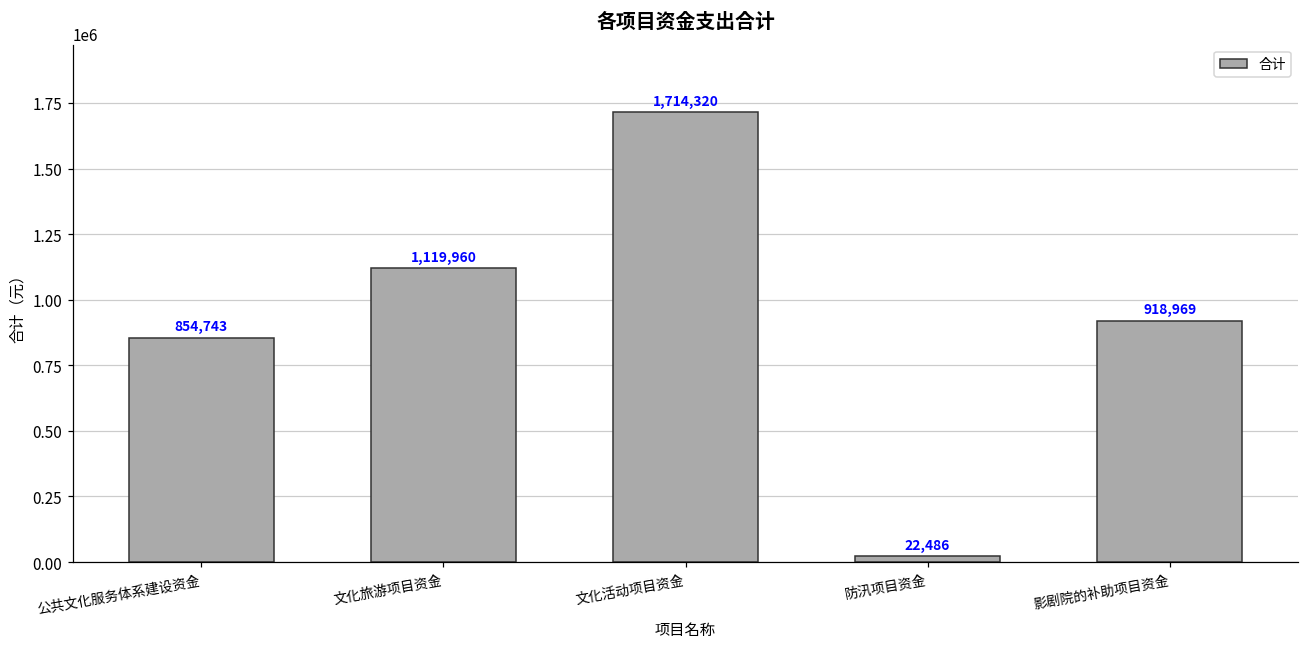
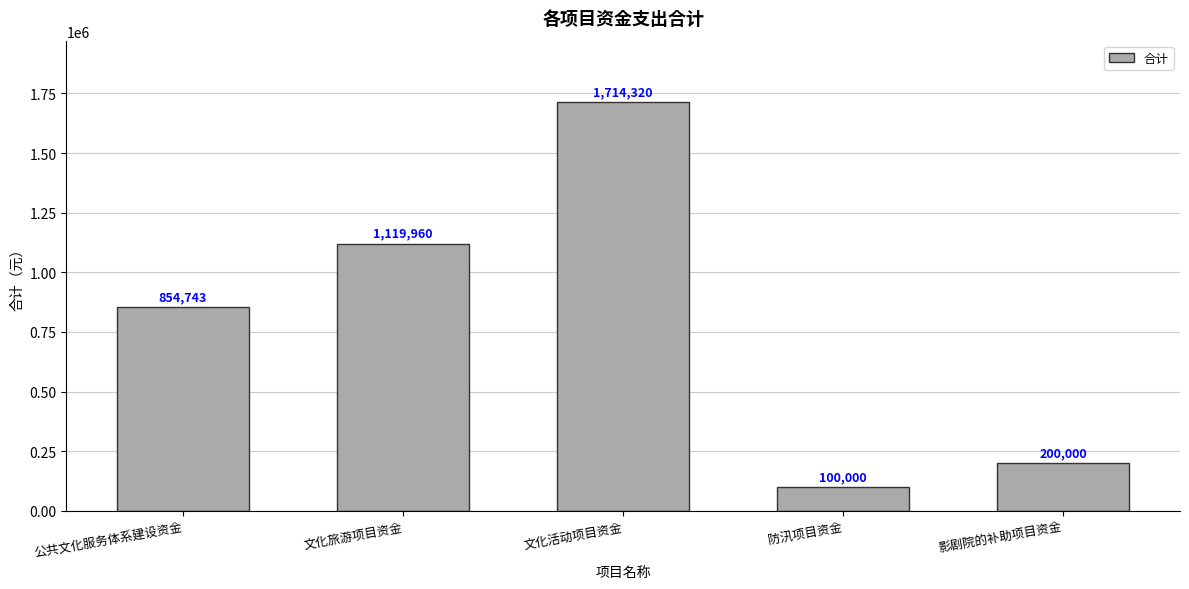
防汛项目资金: 22,486 -> 100,000
影剧院的补助项目资金: 918,969 -> 200,000
